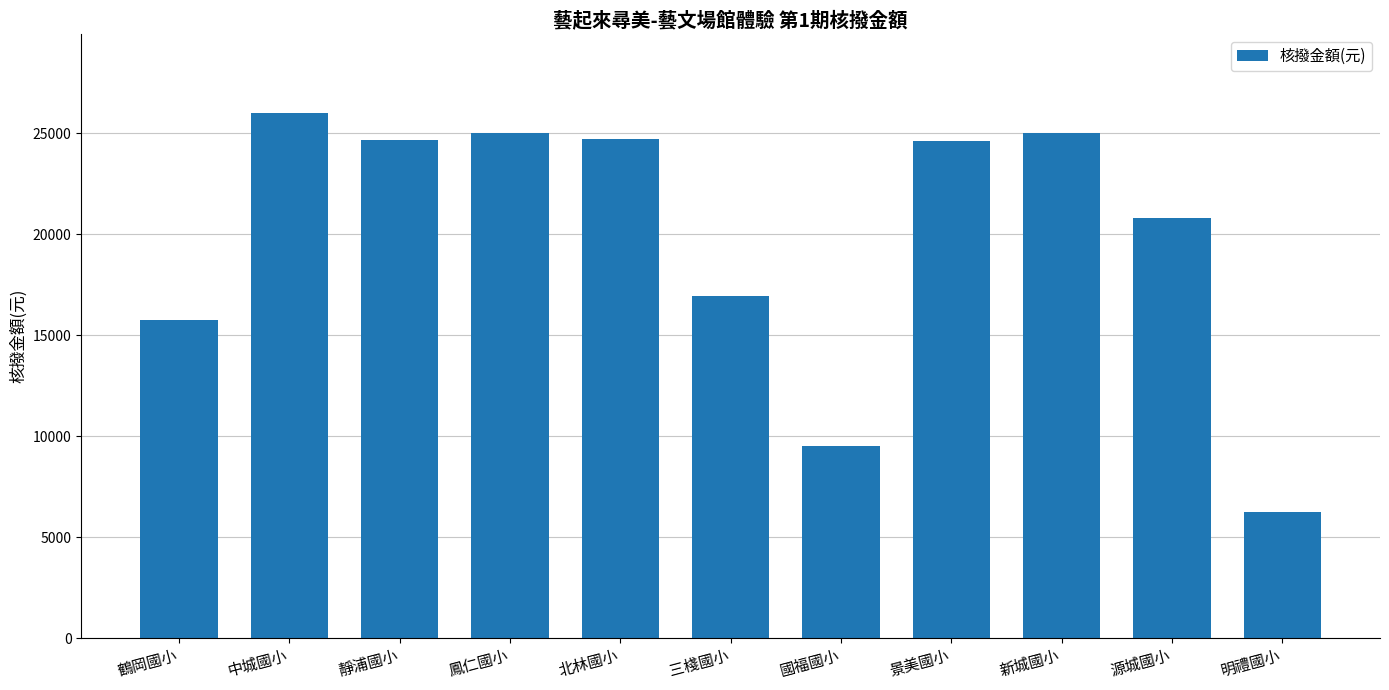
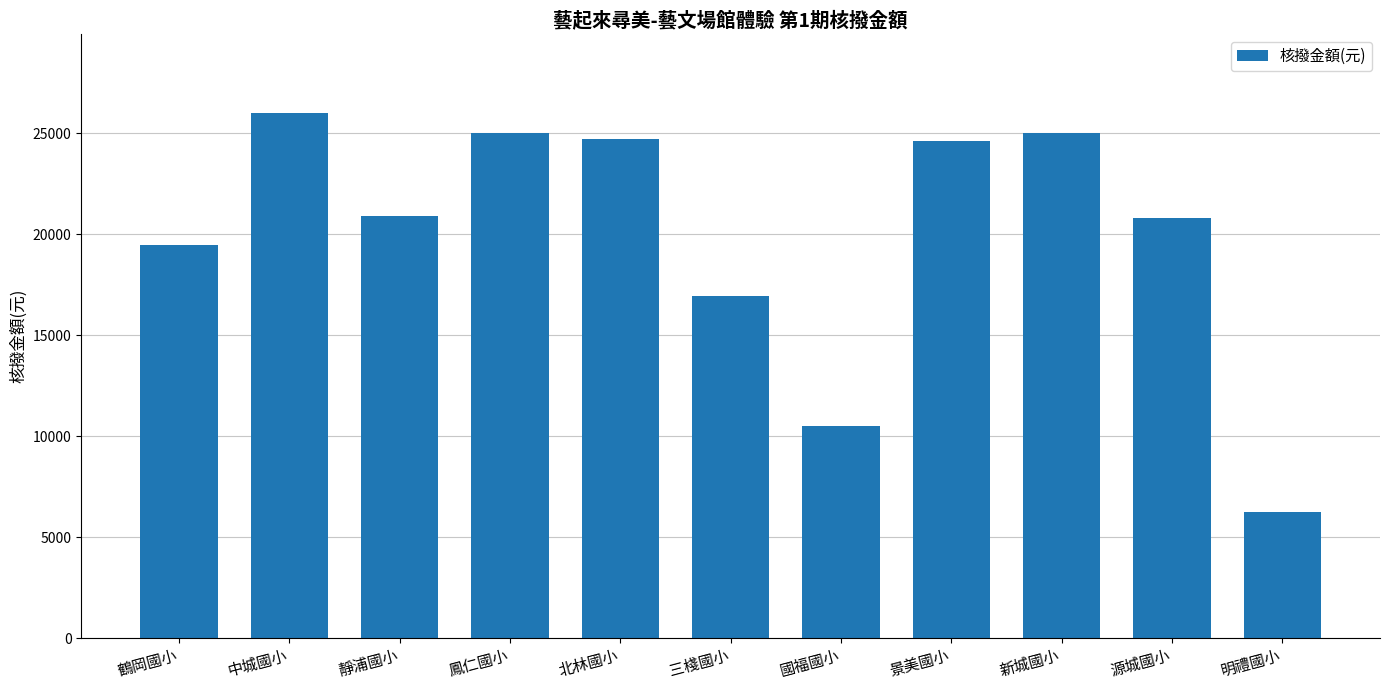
鶴岡國小: 15800 -> 19500
靜浦國小: 24700 -> 20900
國福國小: 9500 -> 10500
